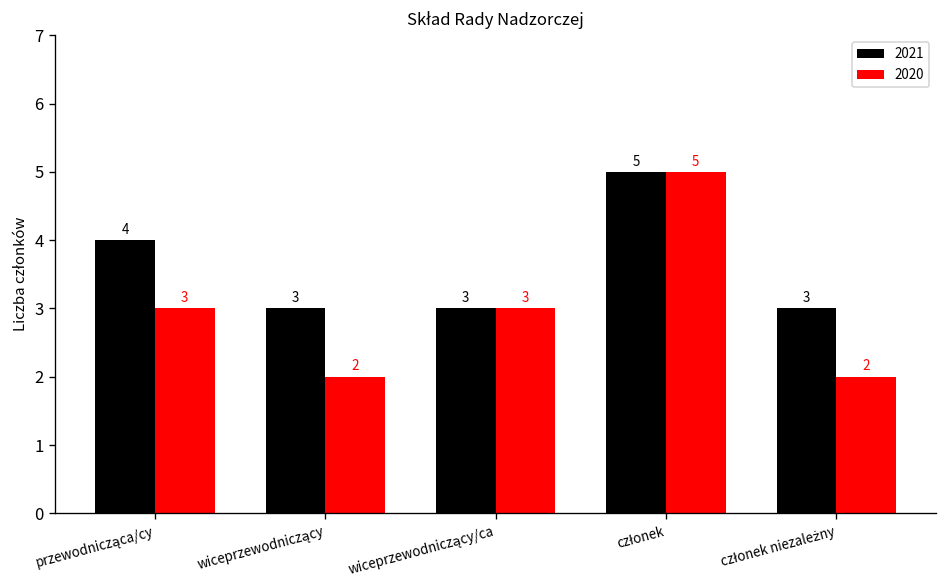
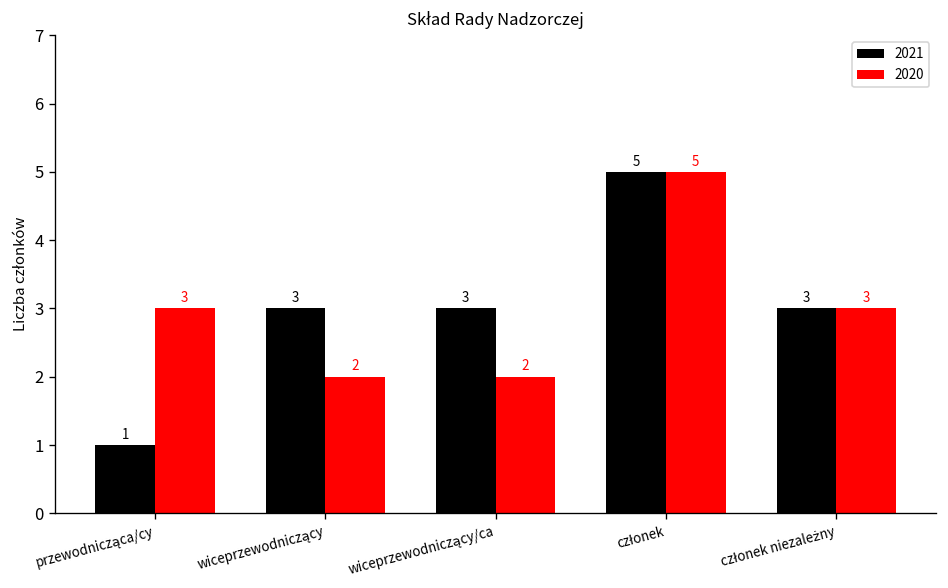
2021, przewodnicząca/cy: 4 -> 1
2020, wiceprzewodniczący/ca: 3 -> 2
2020, członek niezależny: 2 -> 3
